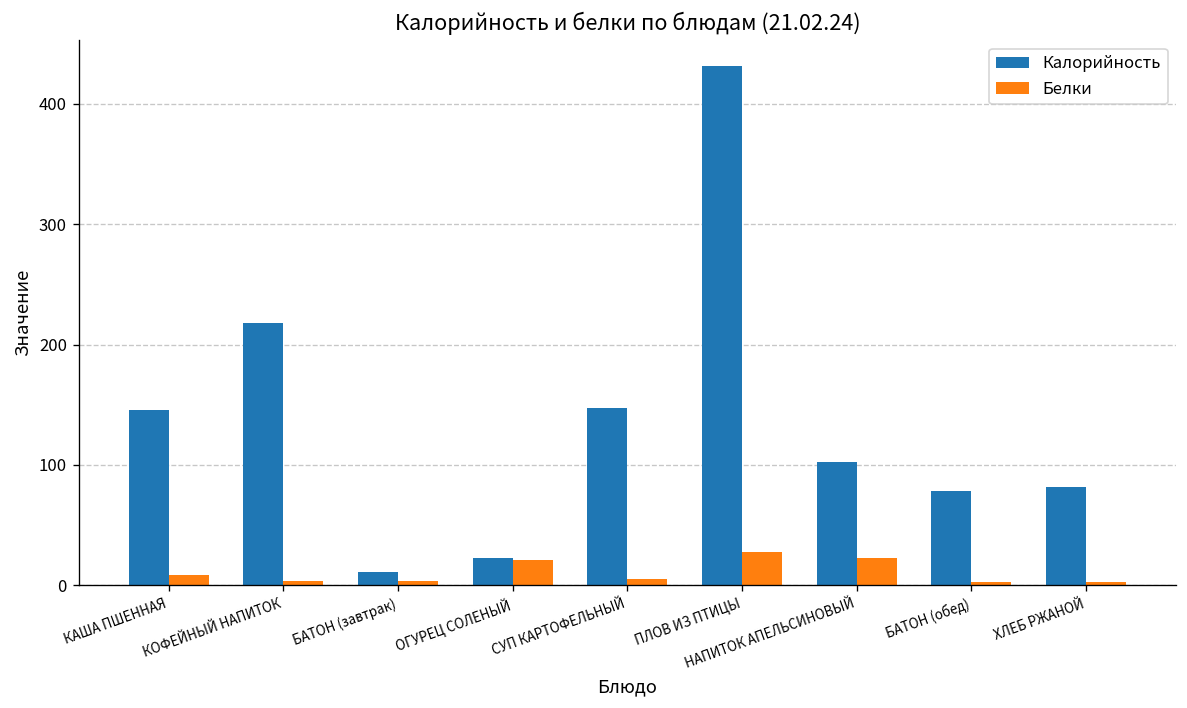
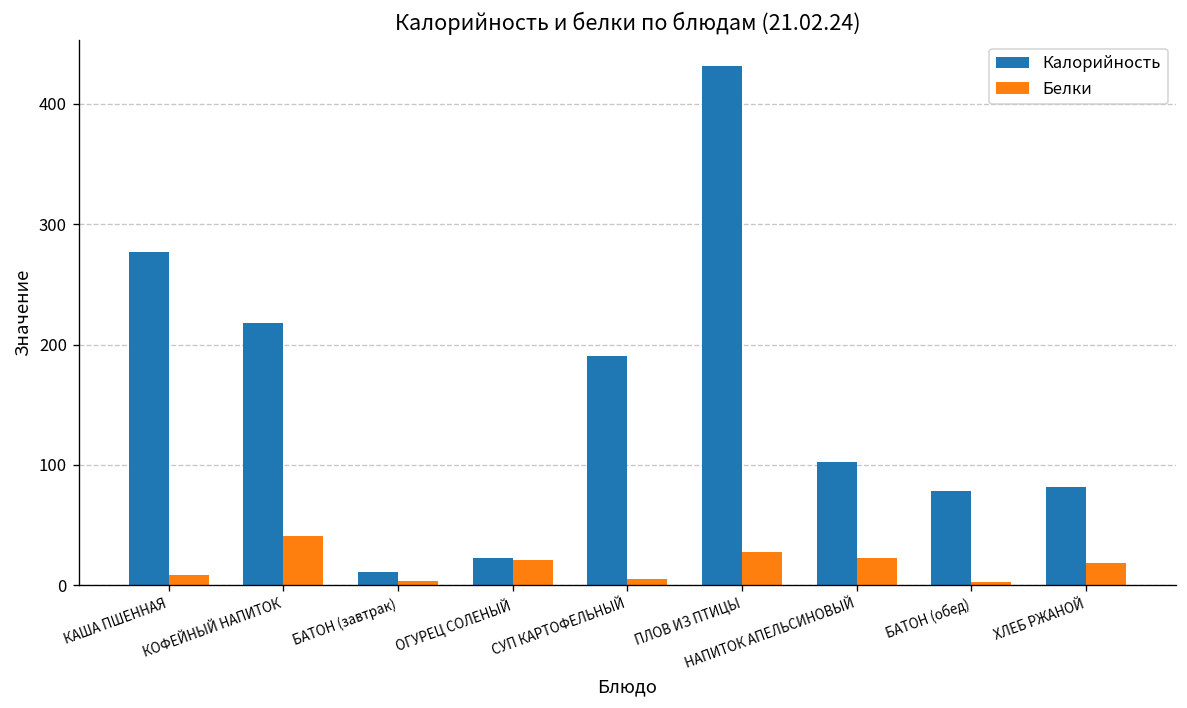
Калорийность, КАША ПШЕННАЯ: 146 -> 277
Белки, КОФЕЙНЫЙ НАПИТОК: 3 -> 41
Калорийность, СУП КАРТОФЕЛЬНЫЙ: 147 -> 191
Белки, ХЛЕБ РЖАНОЙ: 3 -> 18
